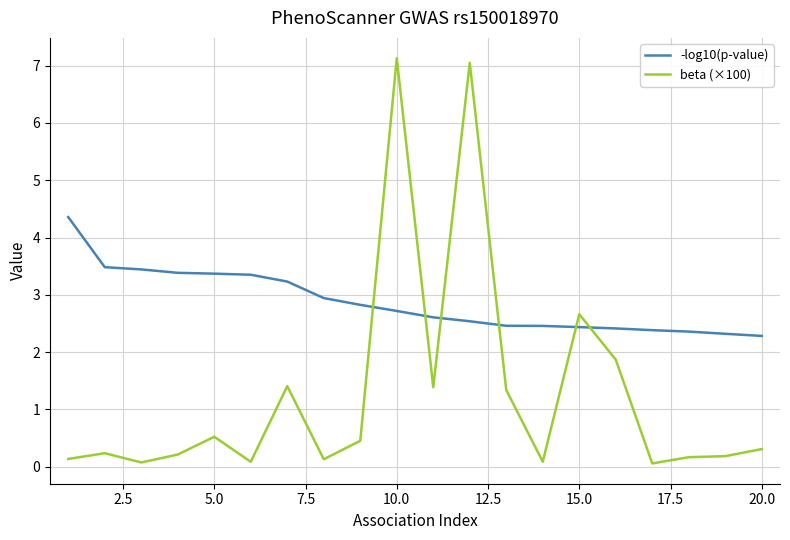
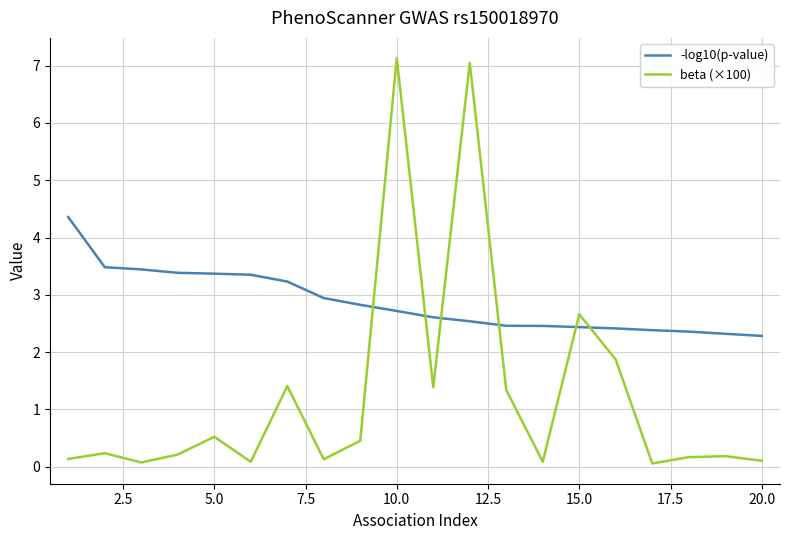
beta (×100), 20.0: 0.3 -> 0.1
